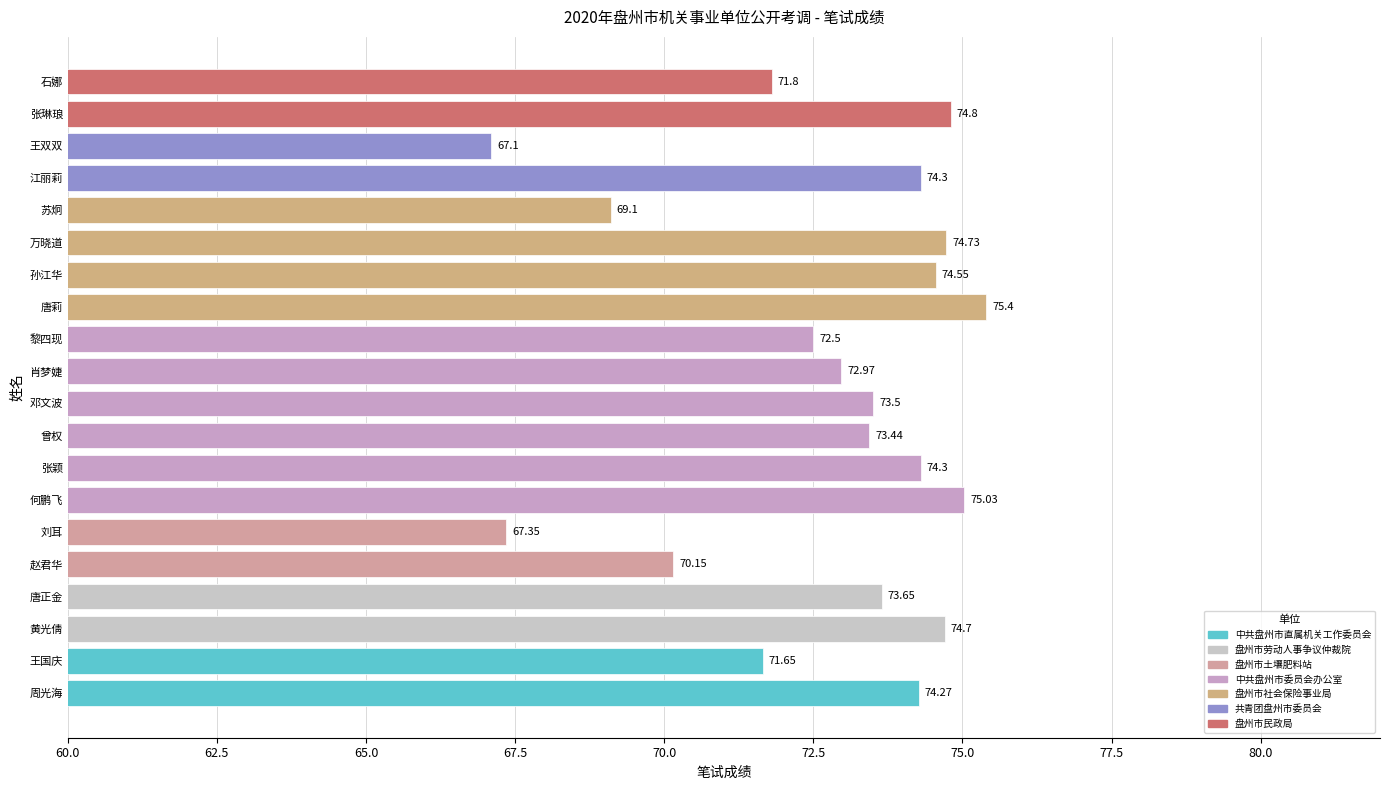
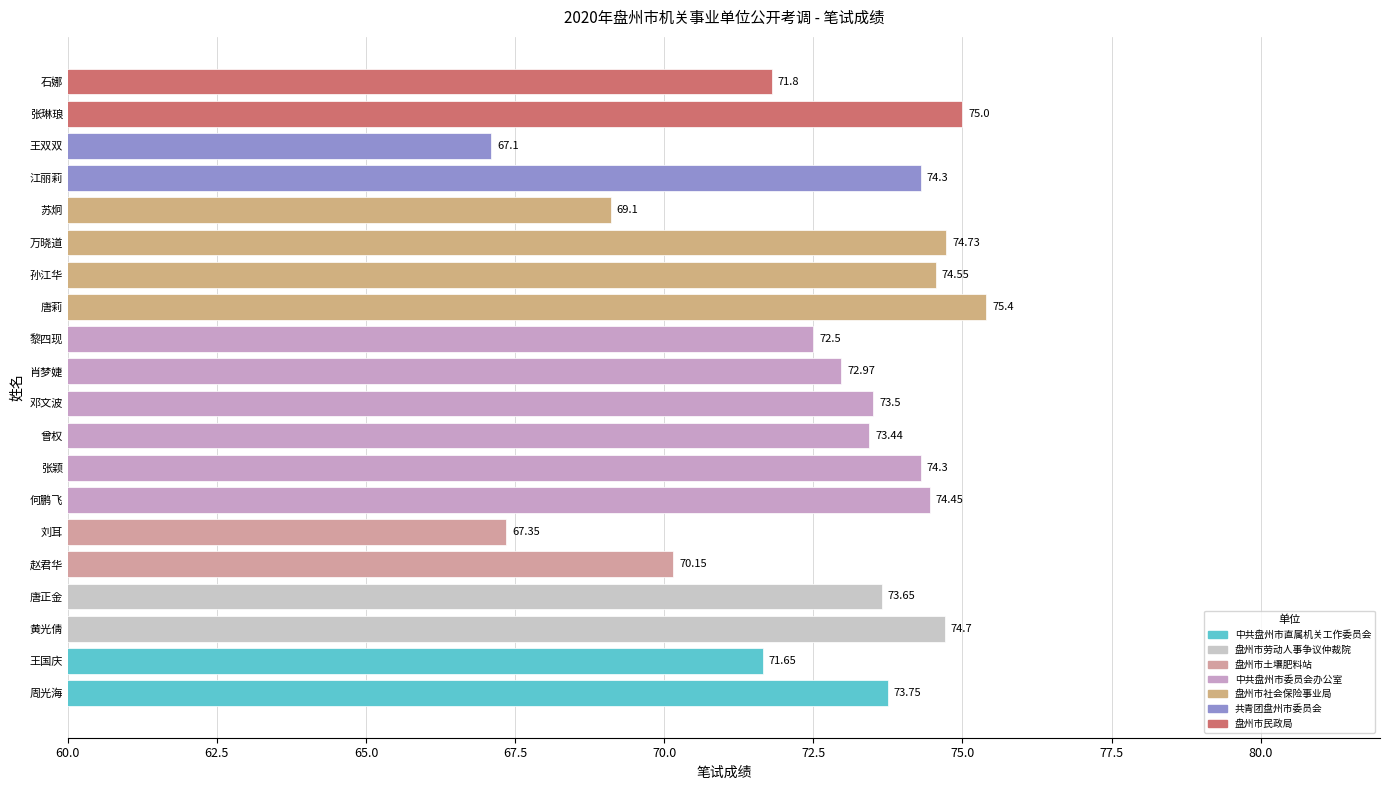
张琳琅: 74.8 -> 75.0
何鹏飞: 75.03 -> 74.45
周光海: 74.27 -> 73.75
